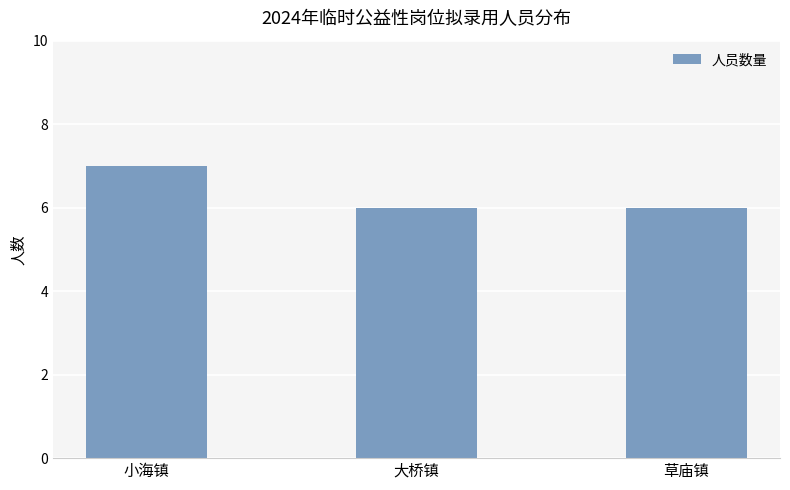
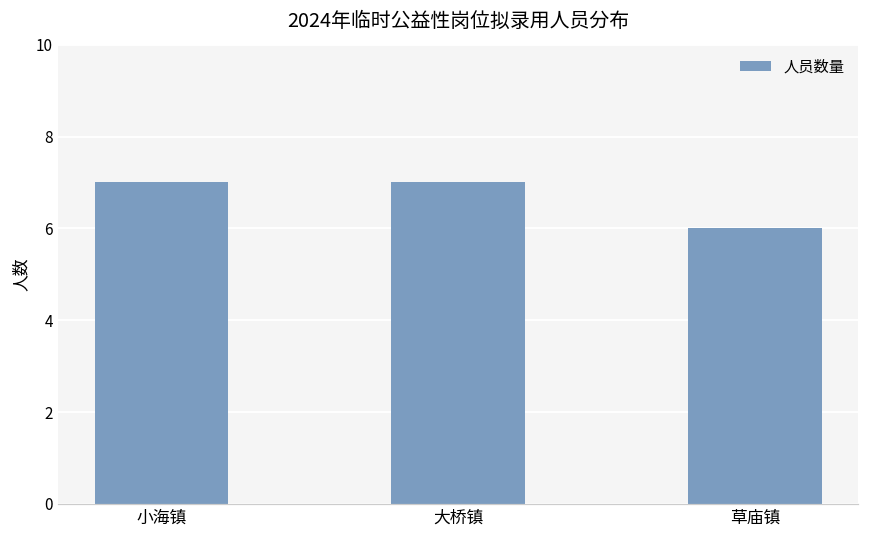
大桥镇: 6 -> 7
